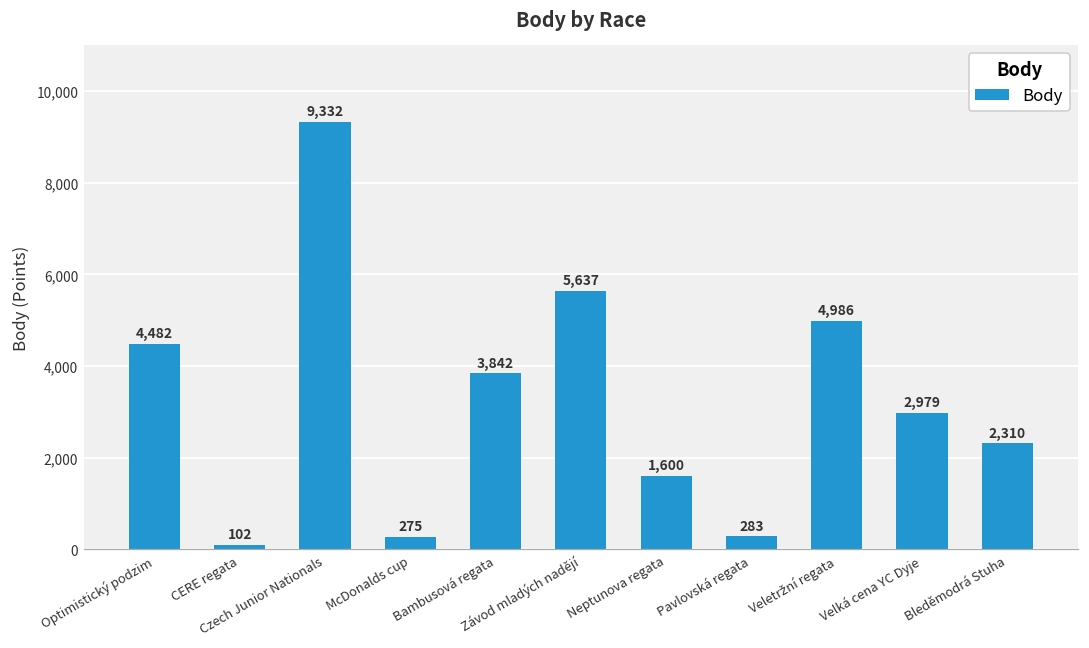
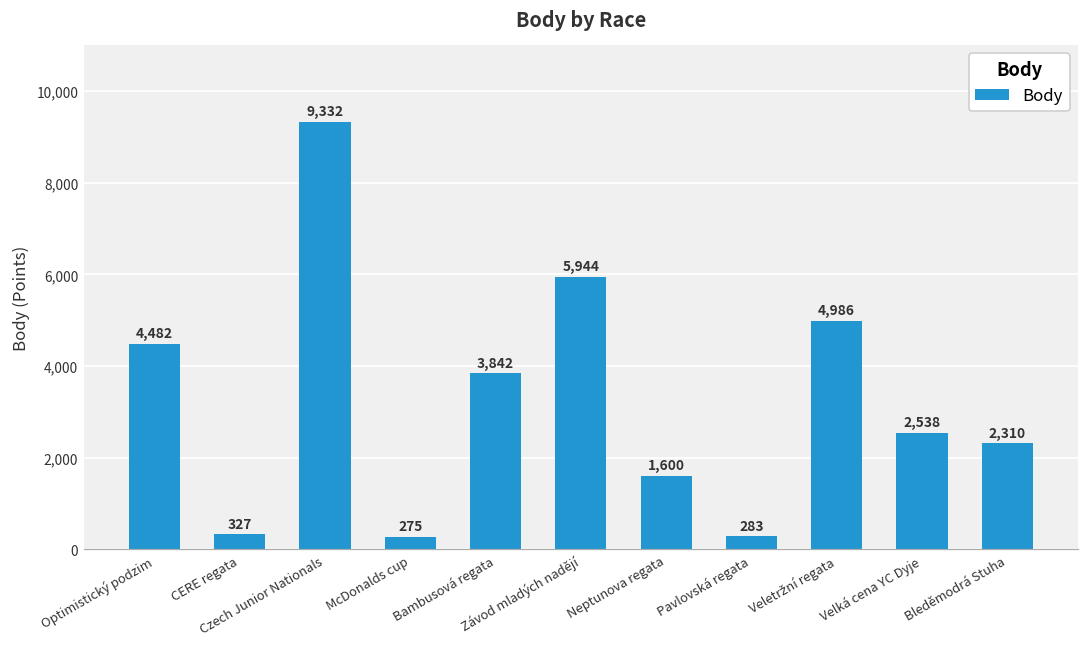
CERE regata: 102 -> 327
Závod mladých nadějí: 5,637 -> 5,944
Velká cena YC Dyje: 2,979 -> 2,538
